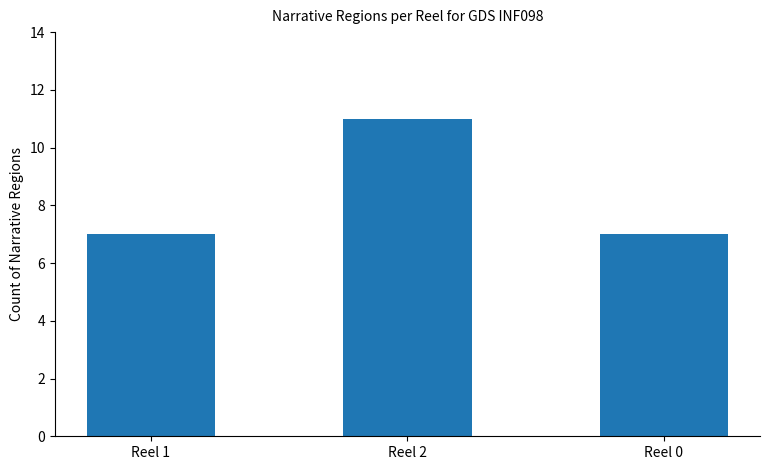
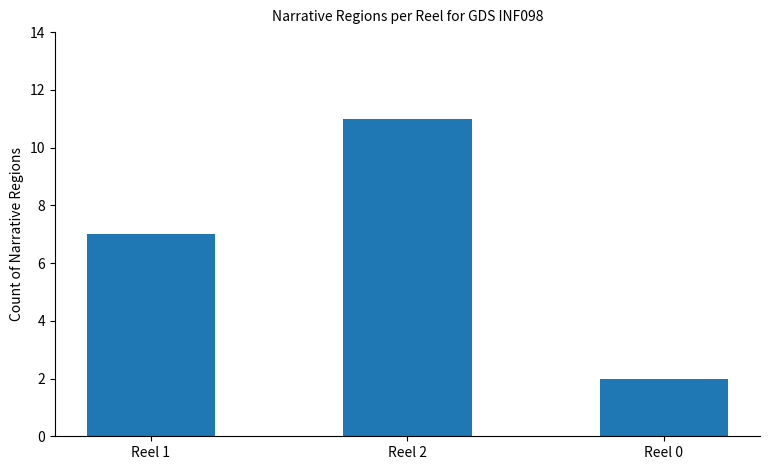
Reel 0: 7 -> 2
